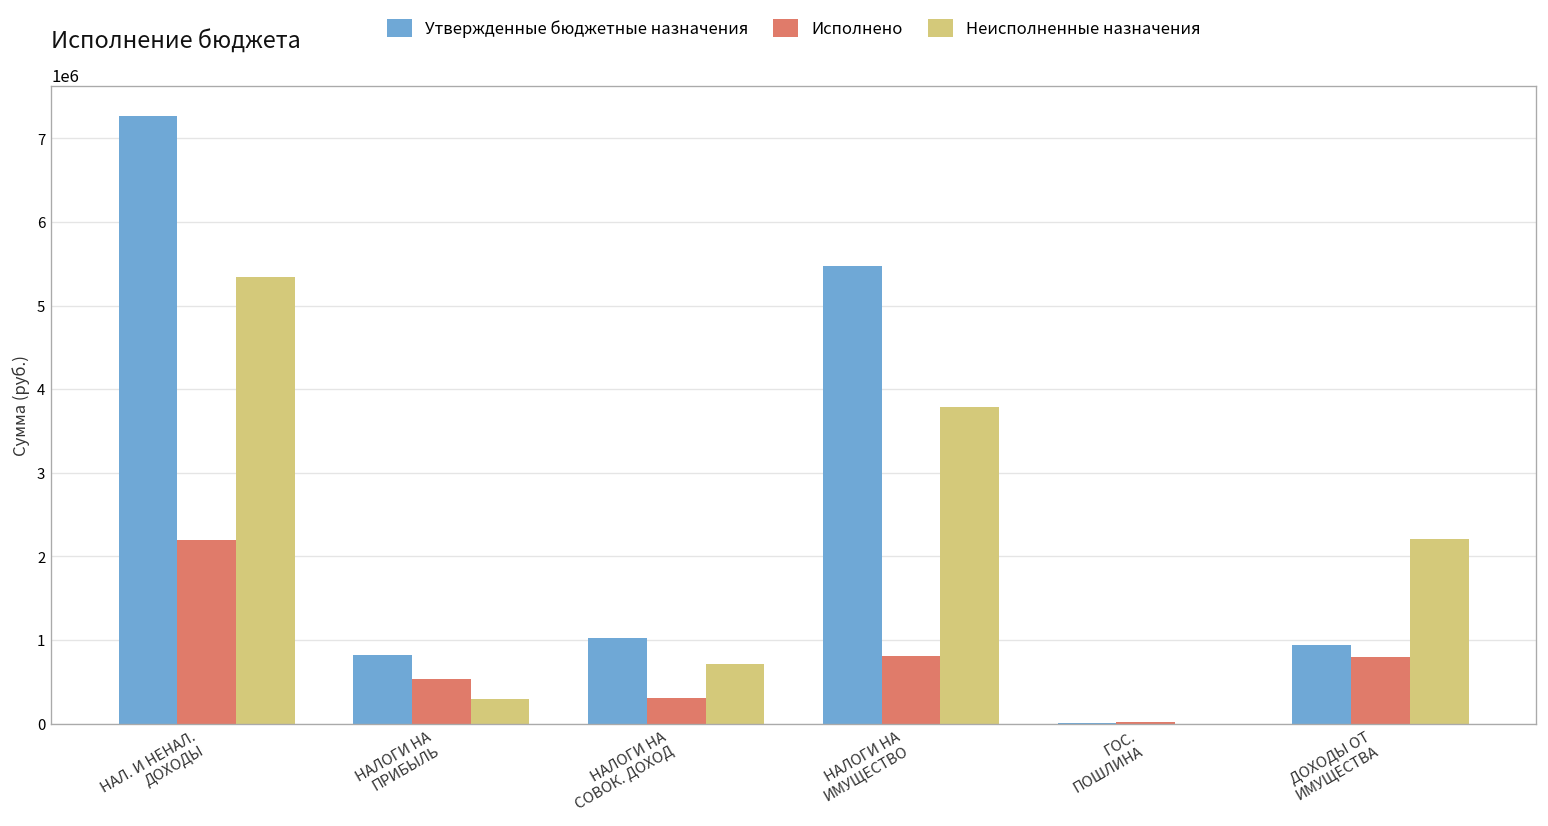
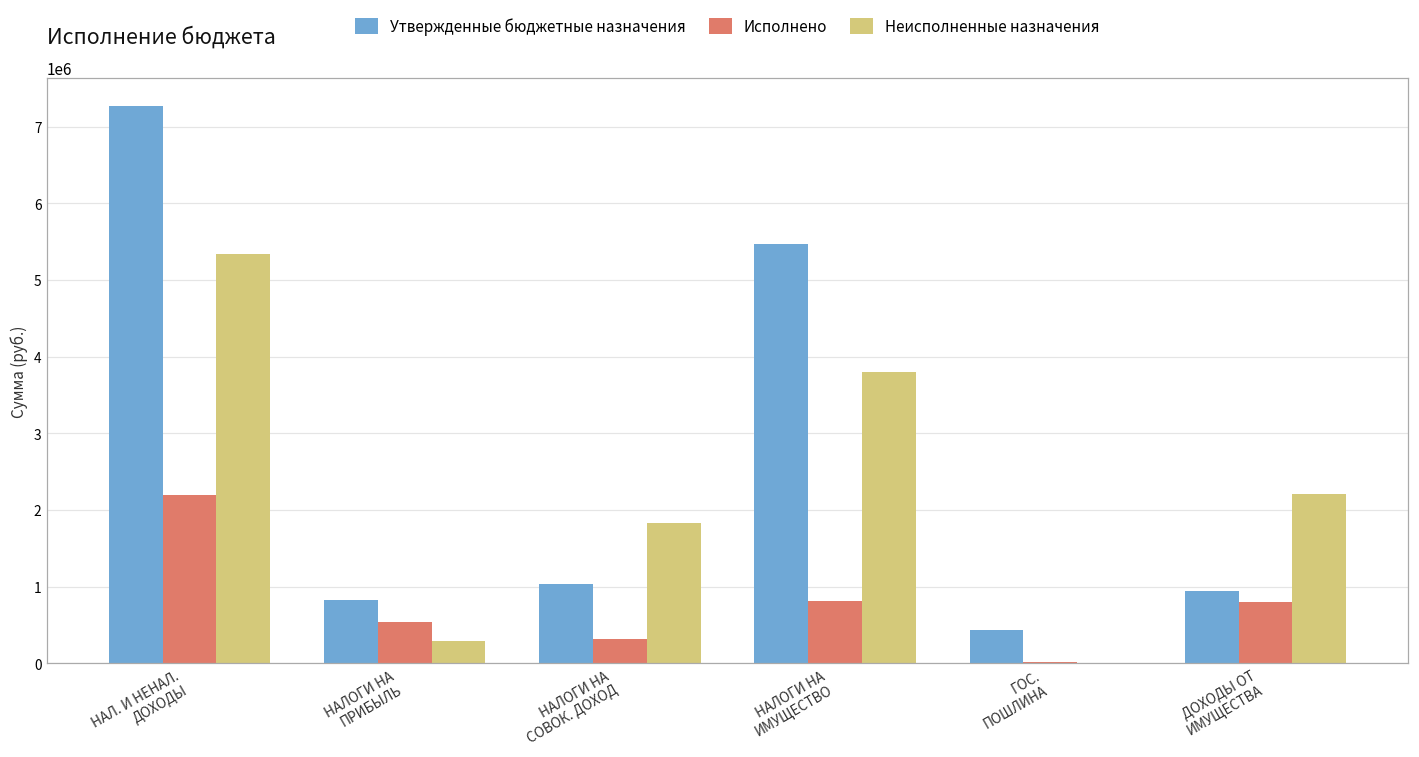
Неисполненные назначения, НАЛОГИ НА СОВОК. ДОХОД: 700000 -> 1800000
Утвержденные бюджетные назначения, ГОС. ПОШЛИНА: 0 -> 400000
